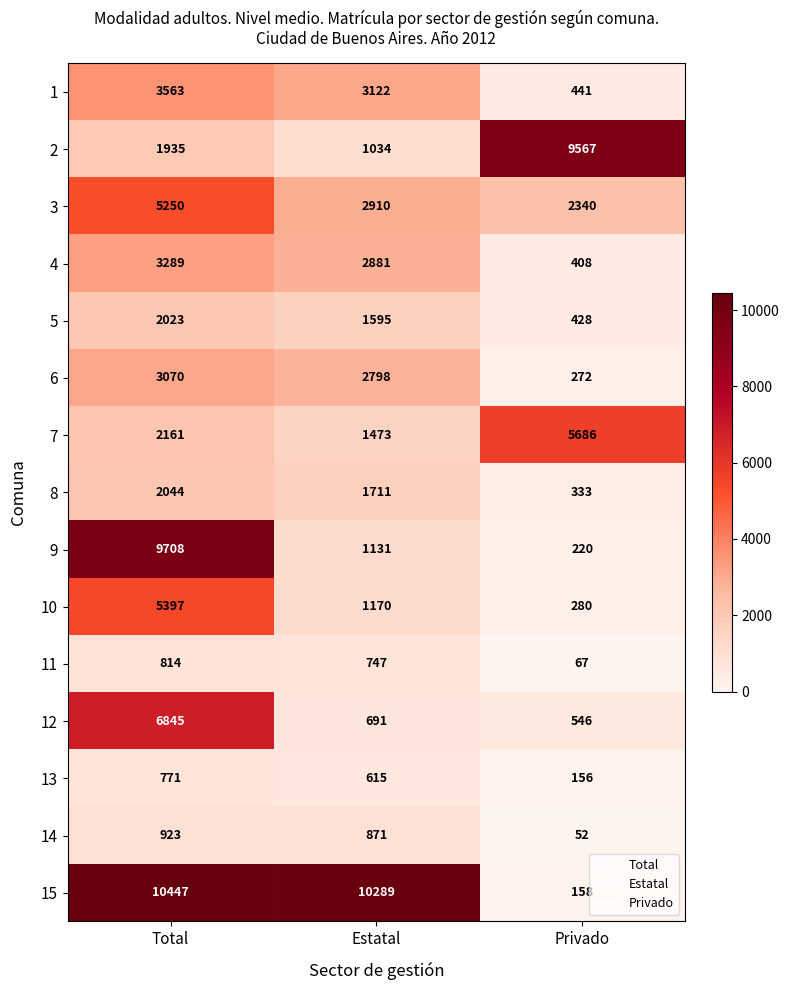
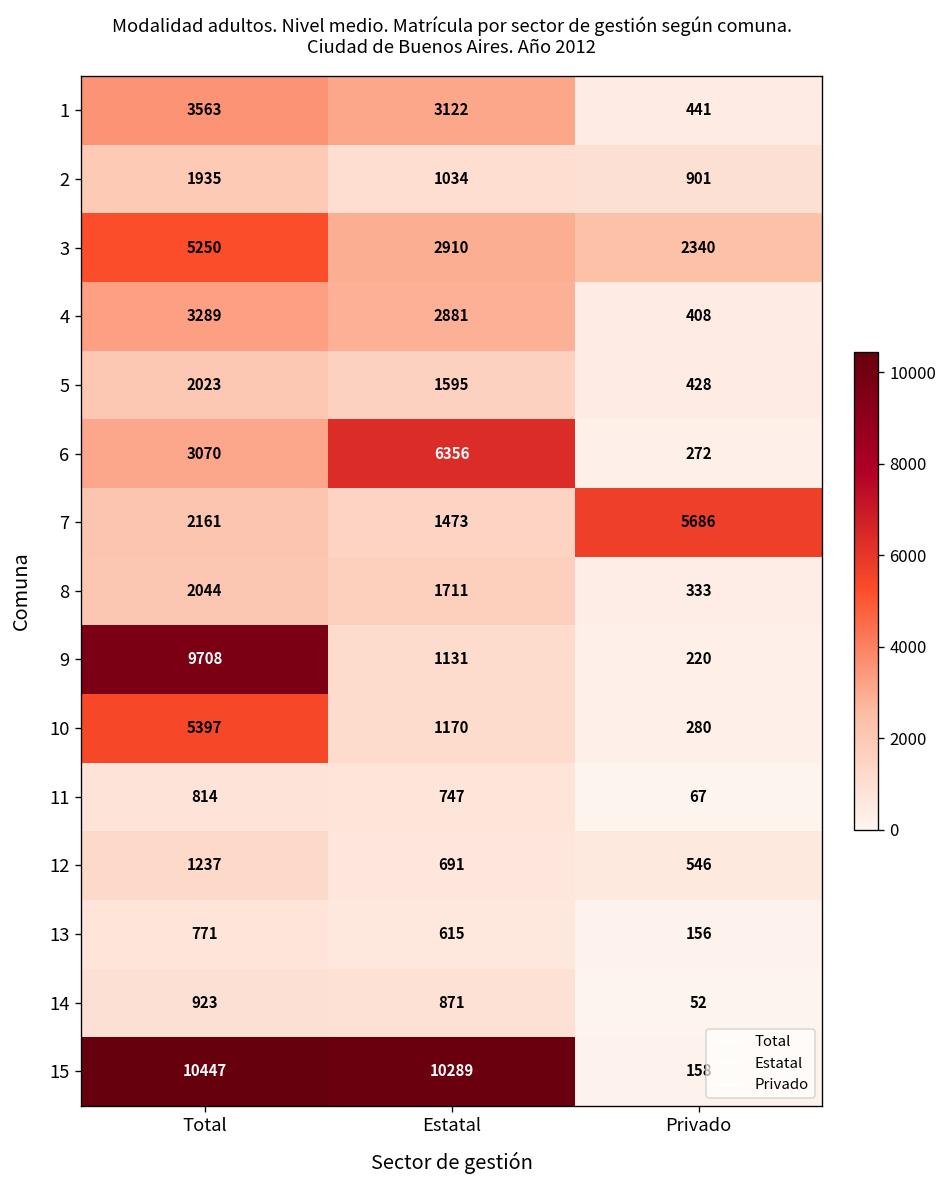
2, Privado: 9567 -> 901
6, Estatal: 2798 -> 6356
12, Total: 6845 -> 1237
